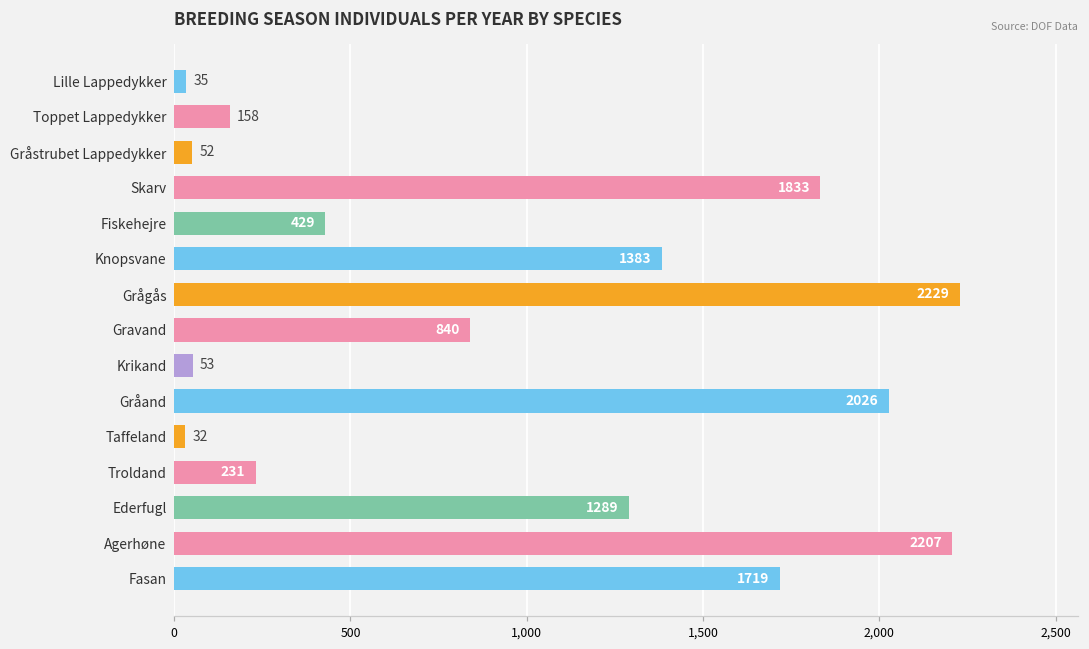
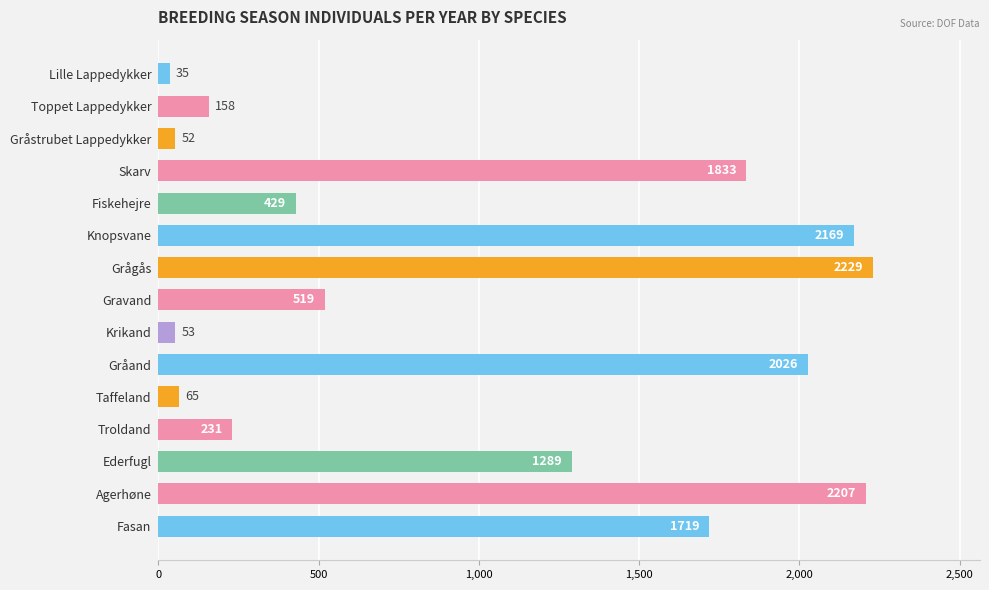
Knopsvane: 1383 -> 2169
Gravand: 840 -> 519
Taffeland: 32 -> 65
